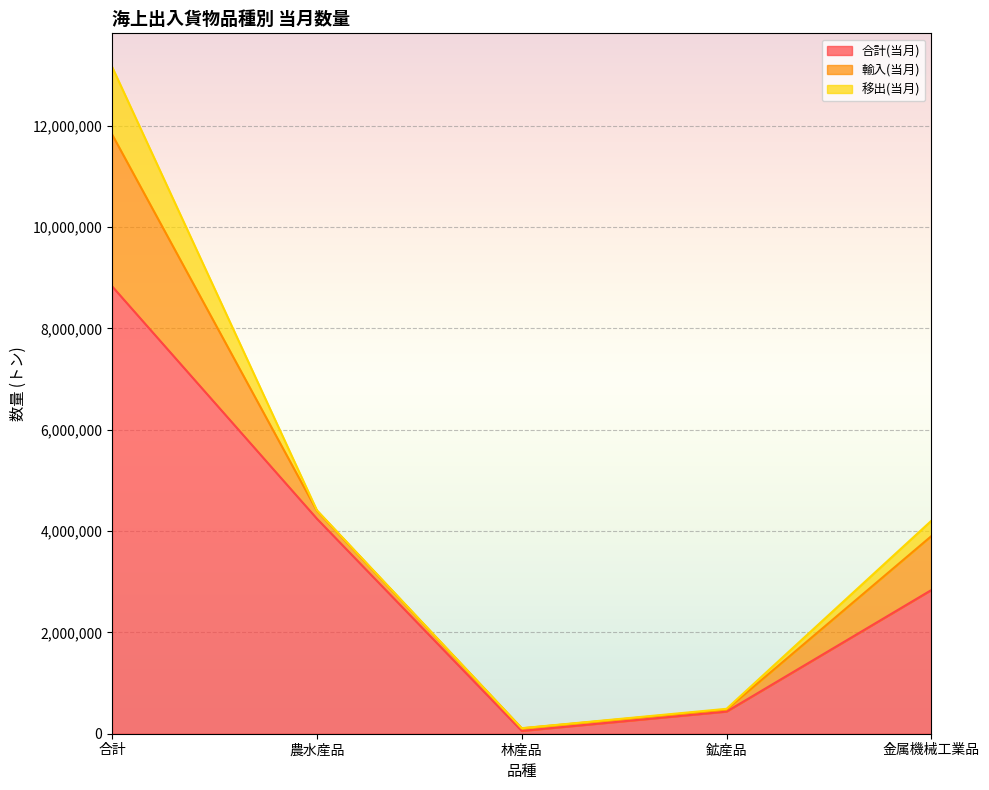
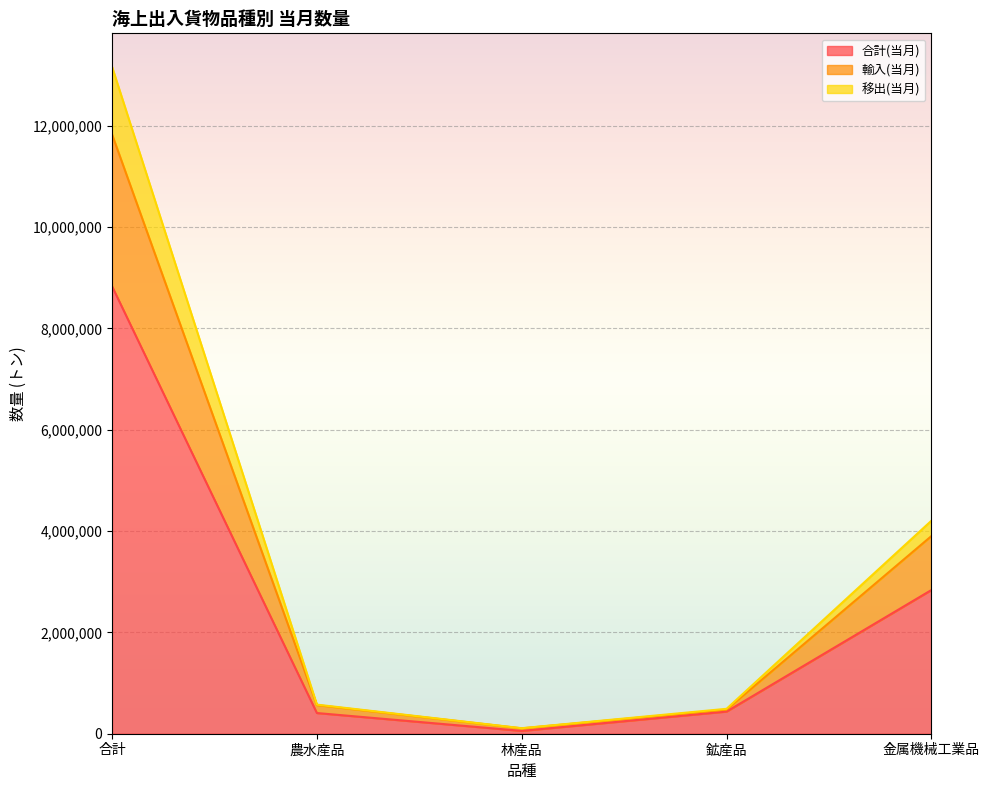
合計(当月), 農水産品: 4,200,000 -> 400,000
